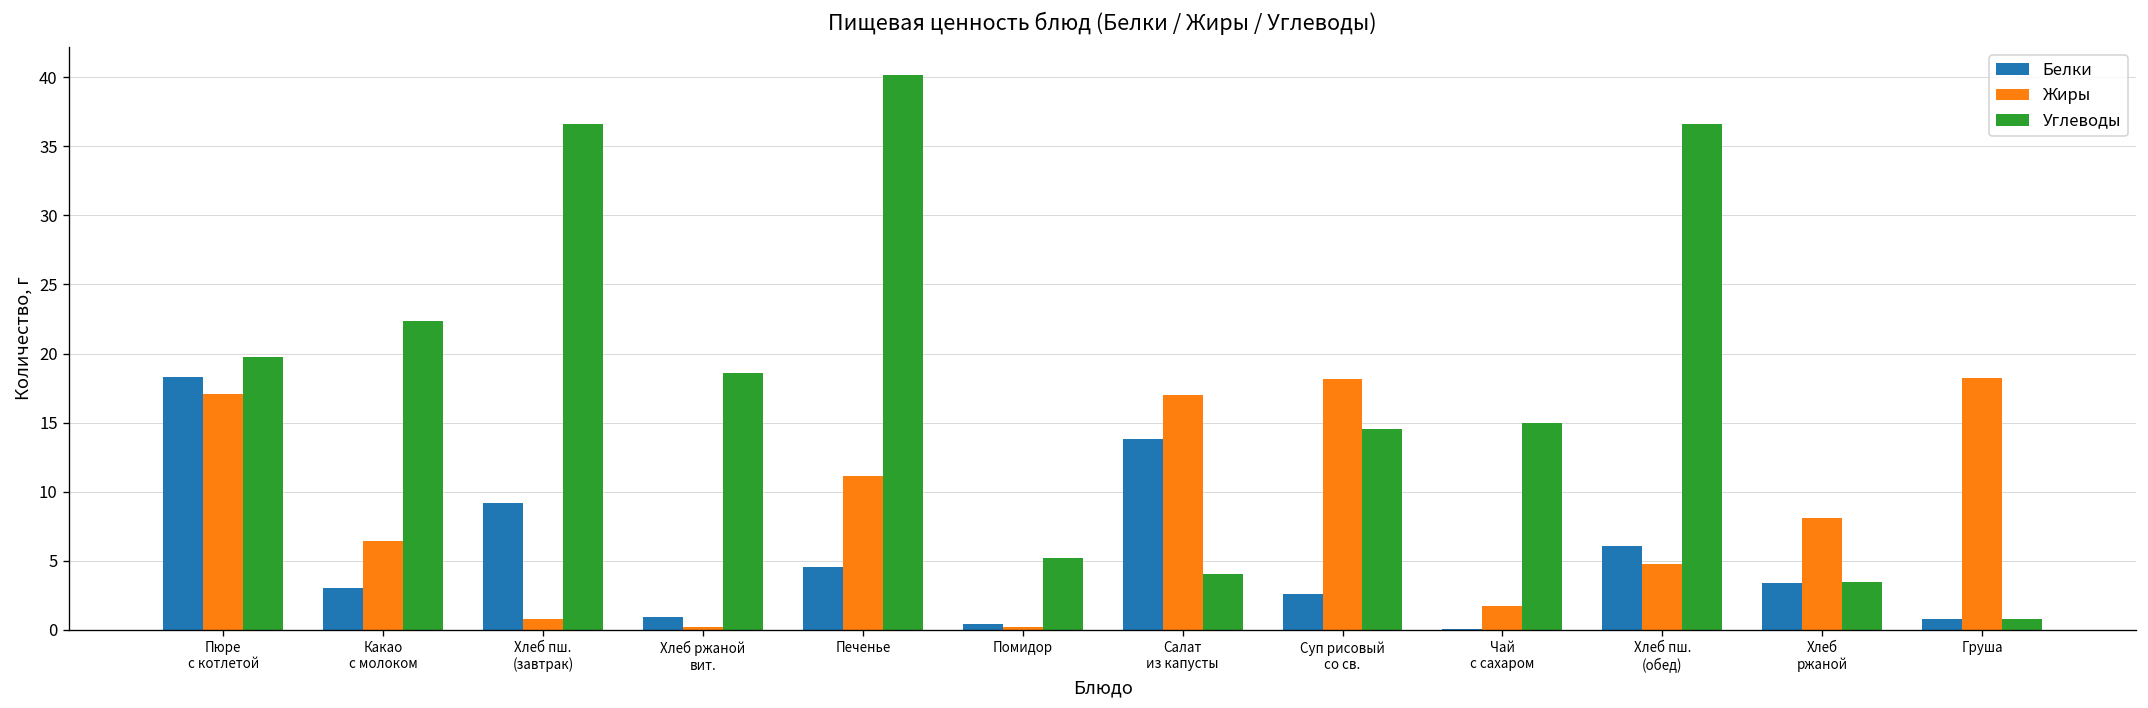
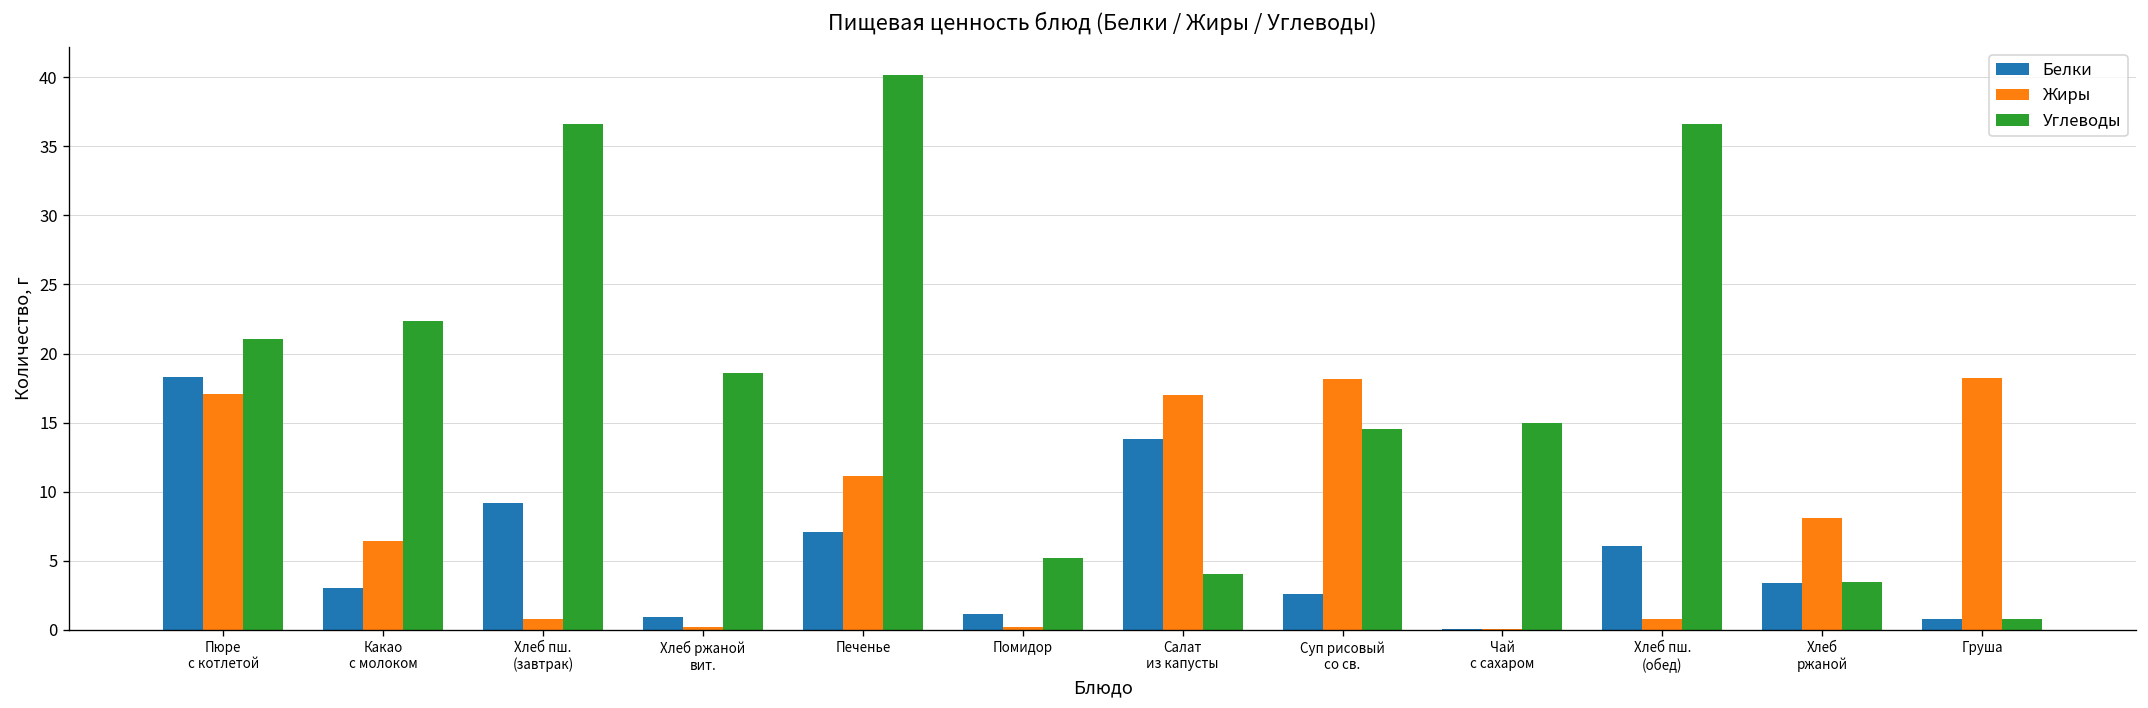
Углеводы, Пюре с котлетой: 19.8 -> 21.1
Белки, Печенье: 4.5 -> 7.1
Белки, Помидор: 0.4 -> 1.1
Жиры, Чай с сахаром: 1.7 -> 0.0
Жиры, Хлеб пш. (обед): 4.7 -> 0.8
